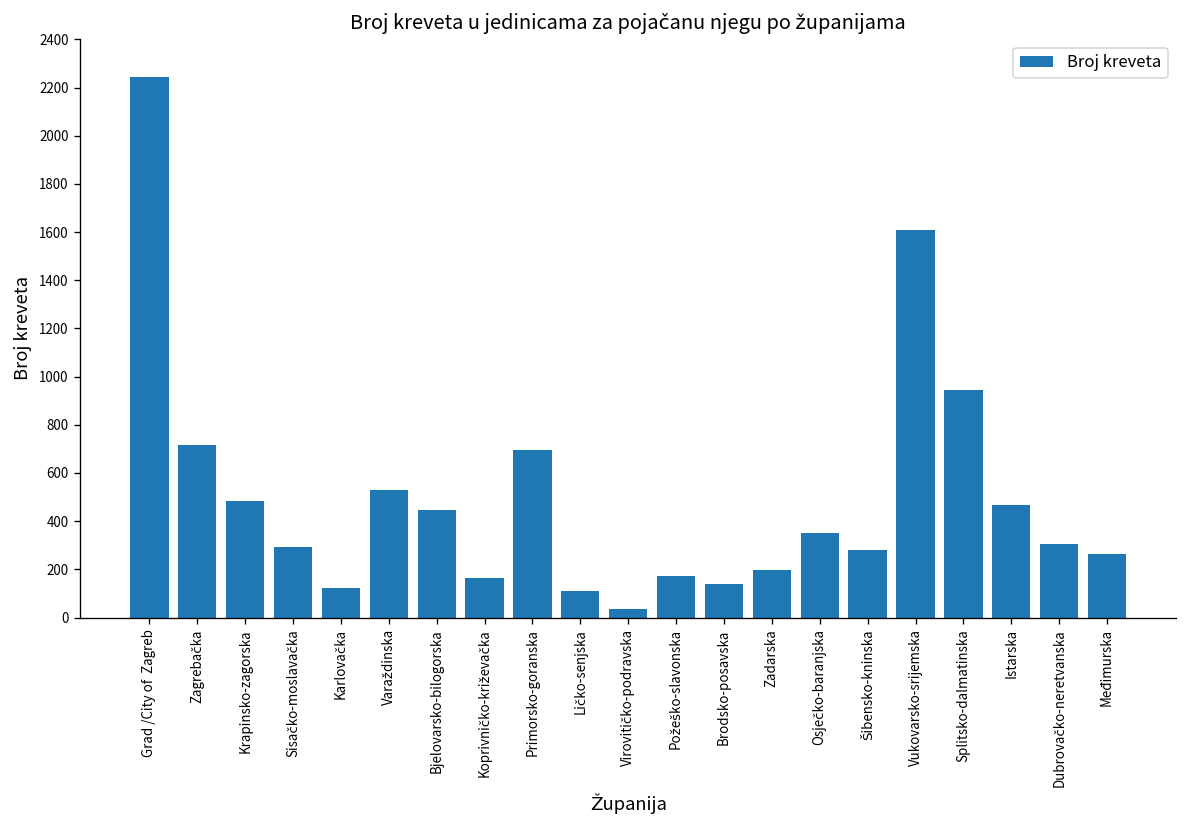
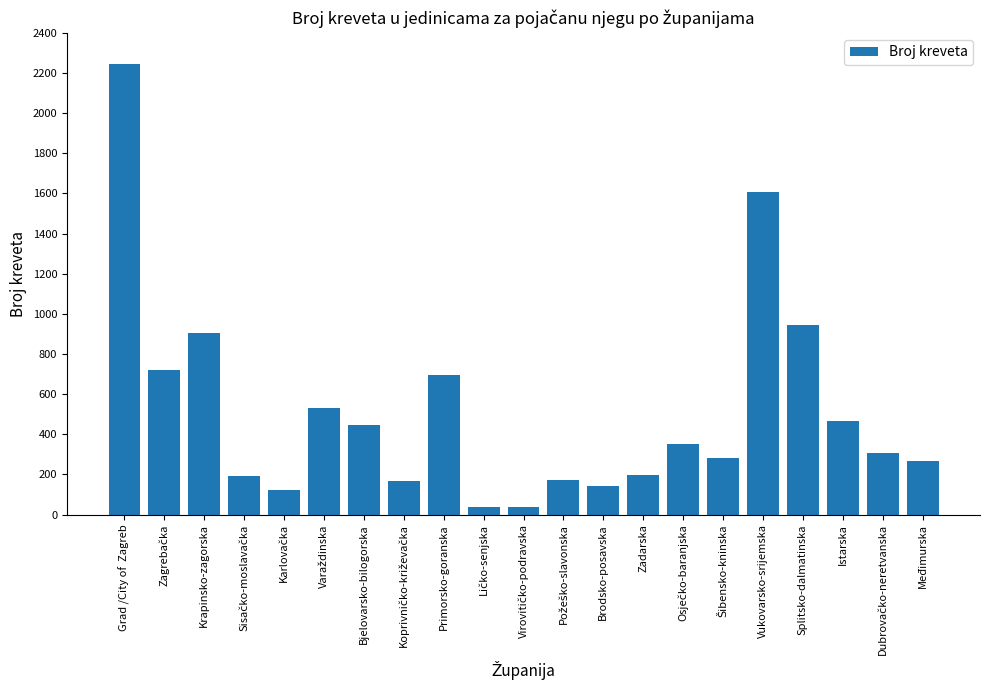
Krapinsko-zagorska: 480 -> 900
Sisačko-moslavačka: 290 -> 190
Ličko-senjska: 110 -> 40
